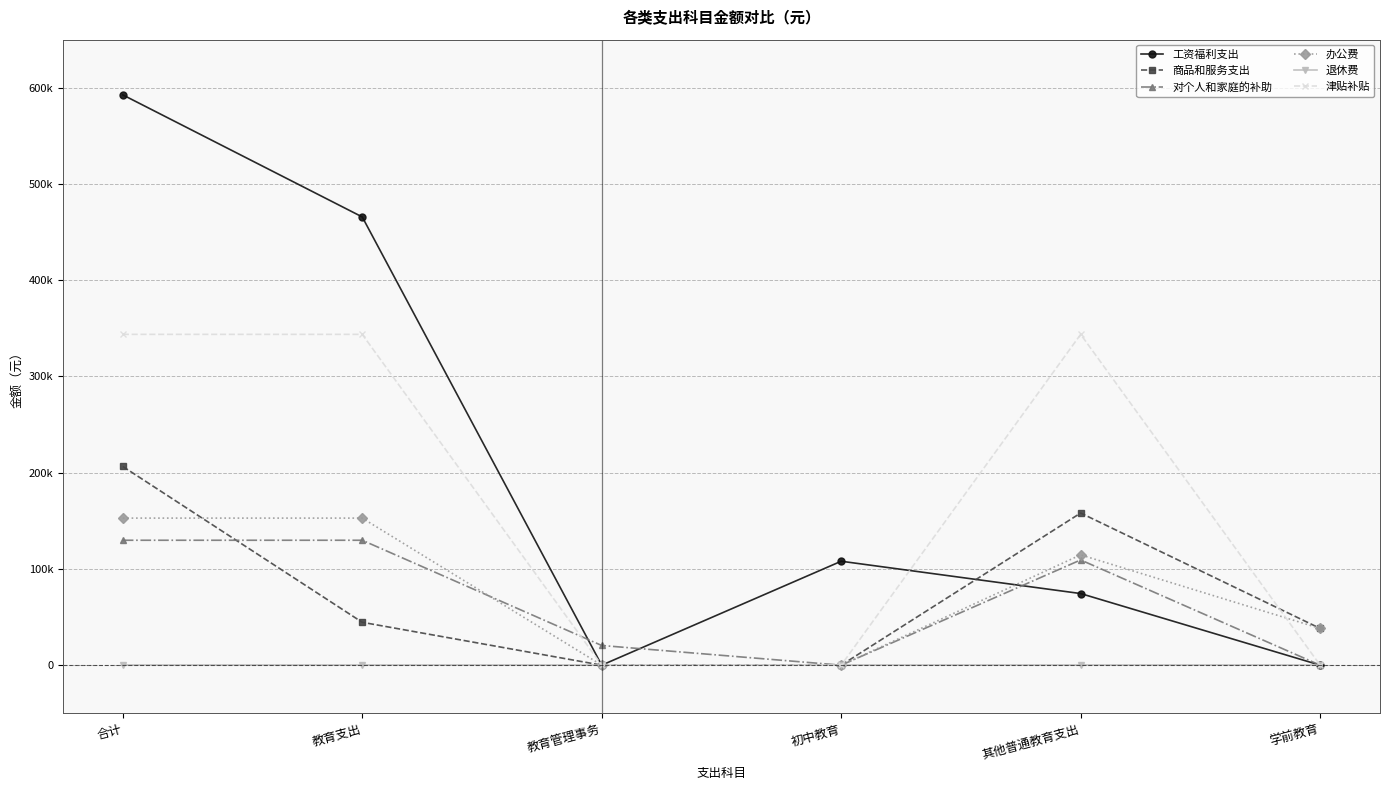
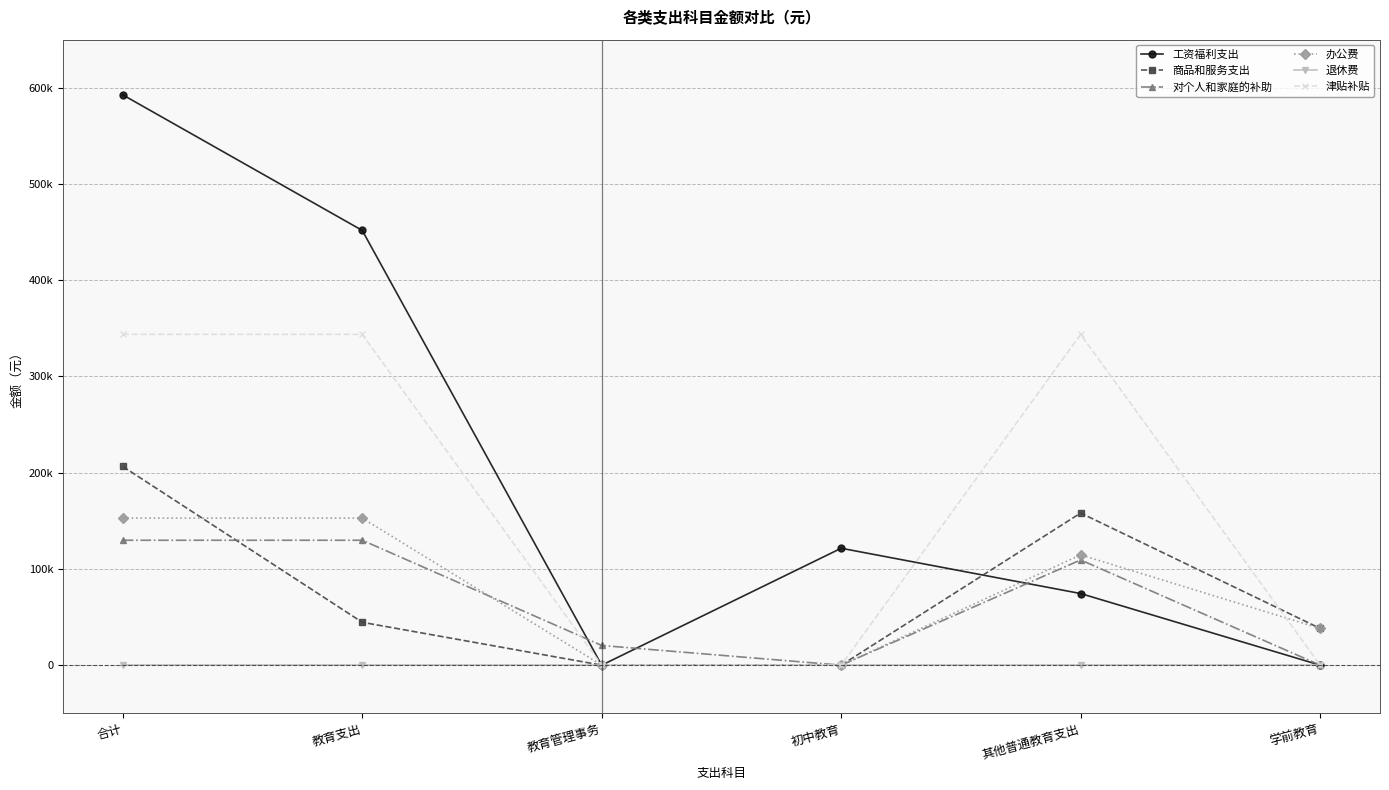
工资福利支出, 教育支出: 470000 -> 450000
工资福利支出, 初中教育: 110000 -> 120000
